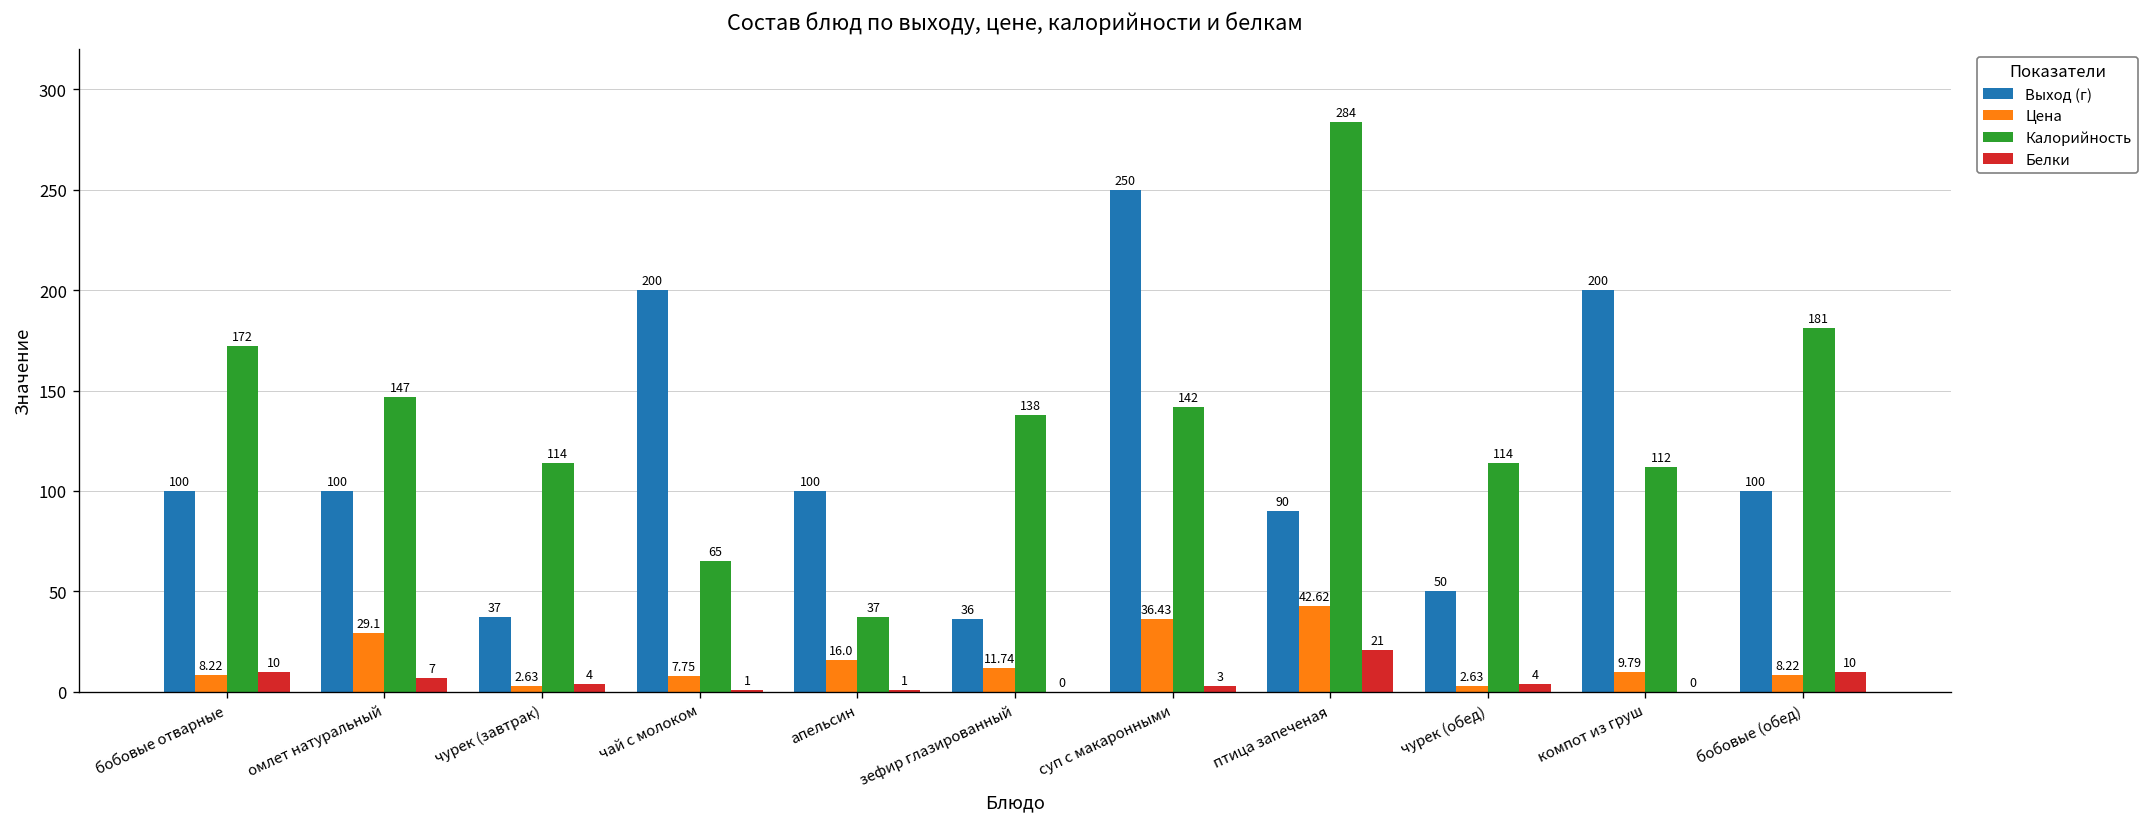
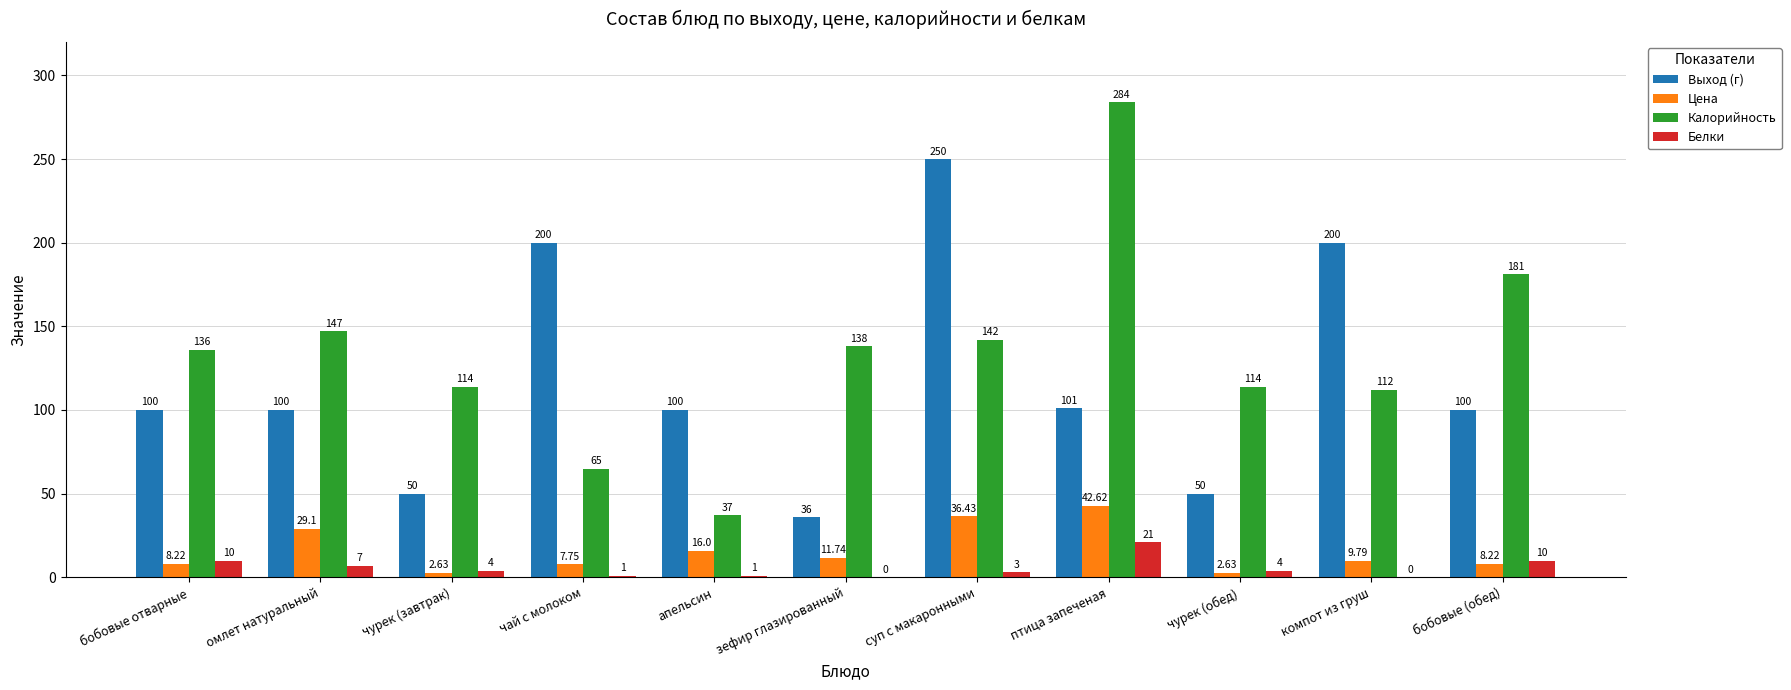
Калорийность, бобовые отварные: 172 -> 136
Выход (г), чурек (завтрак): 37 -> 50
Выход (г), птица запеченая: 90 -> 101
